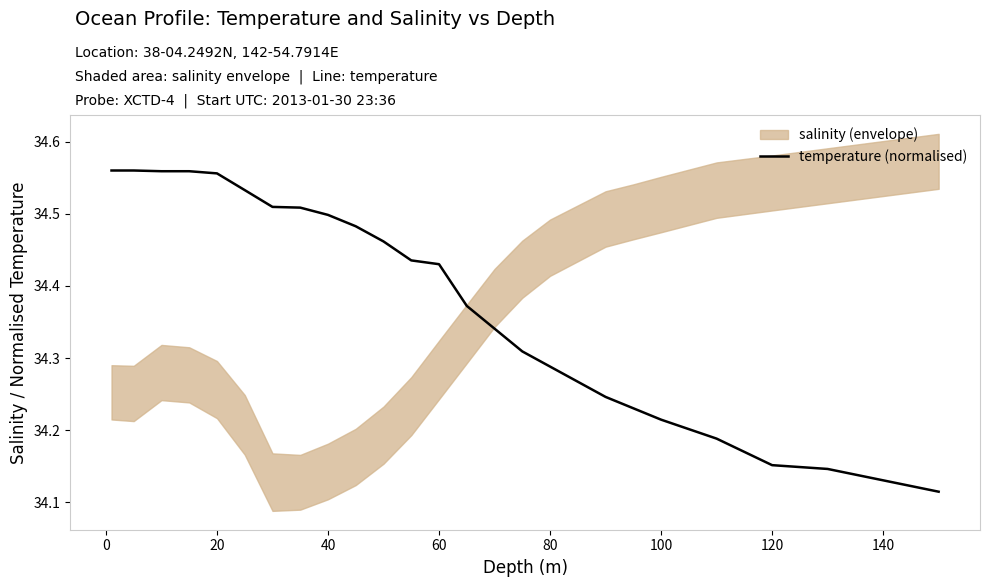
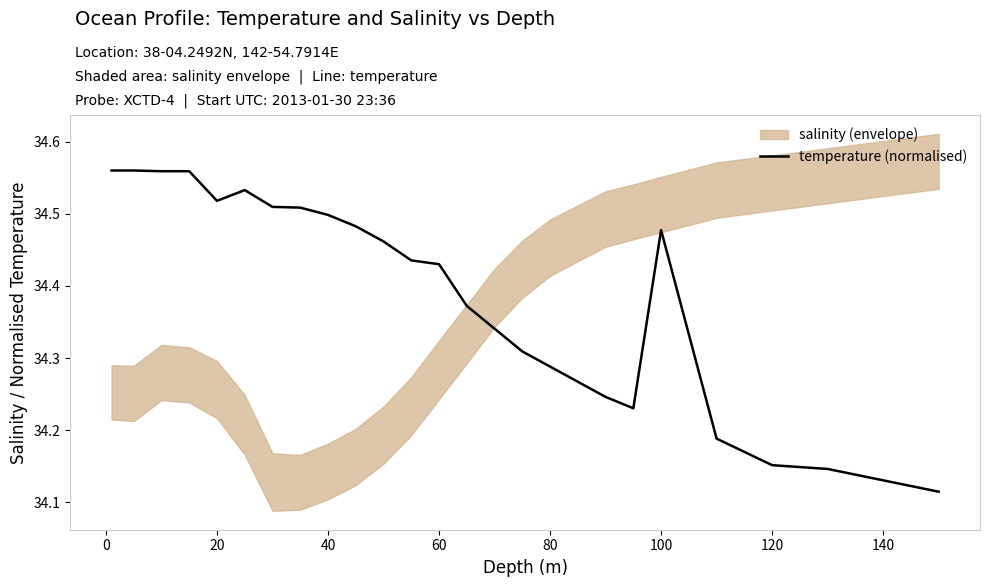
temperature (normalised), 20: 34.56 -> 34.52
temperature (normalised), 100: 34.21 -> 34.48
